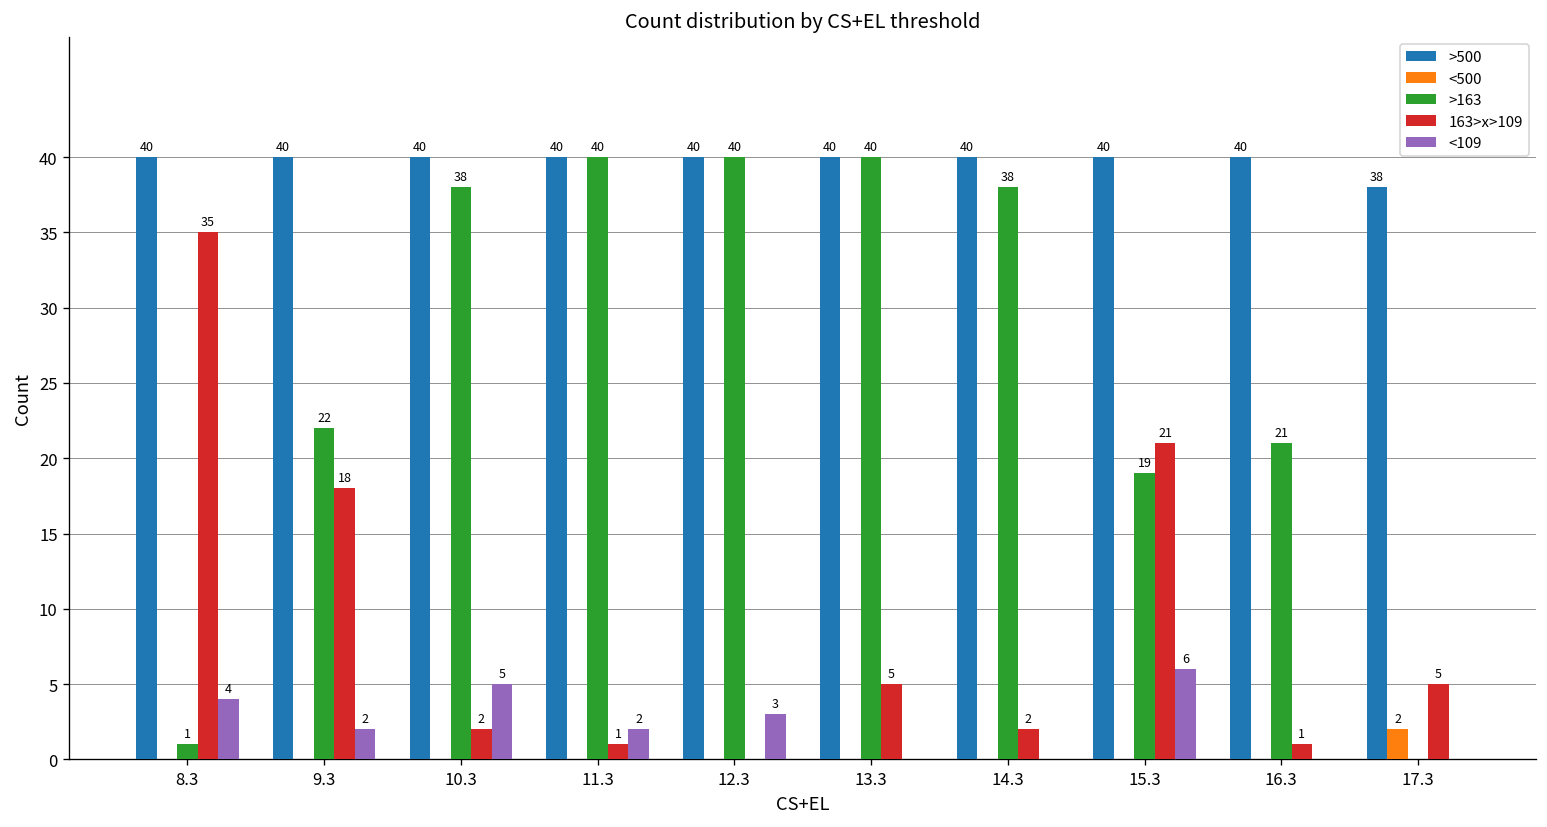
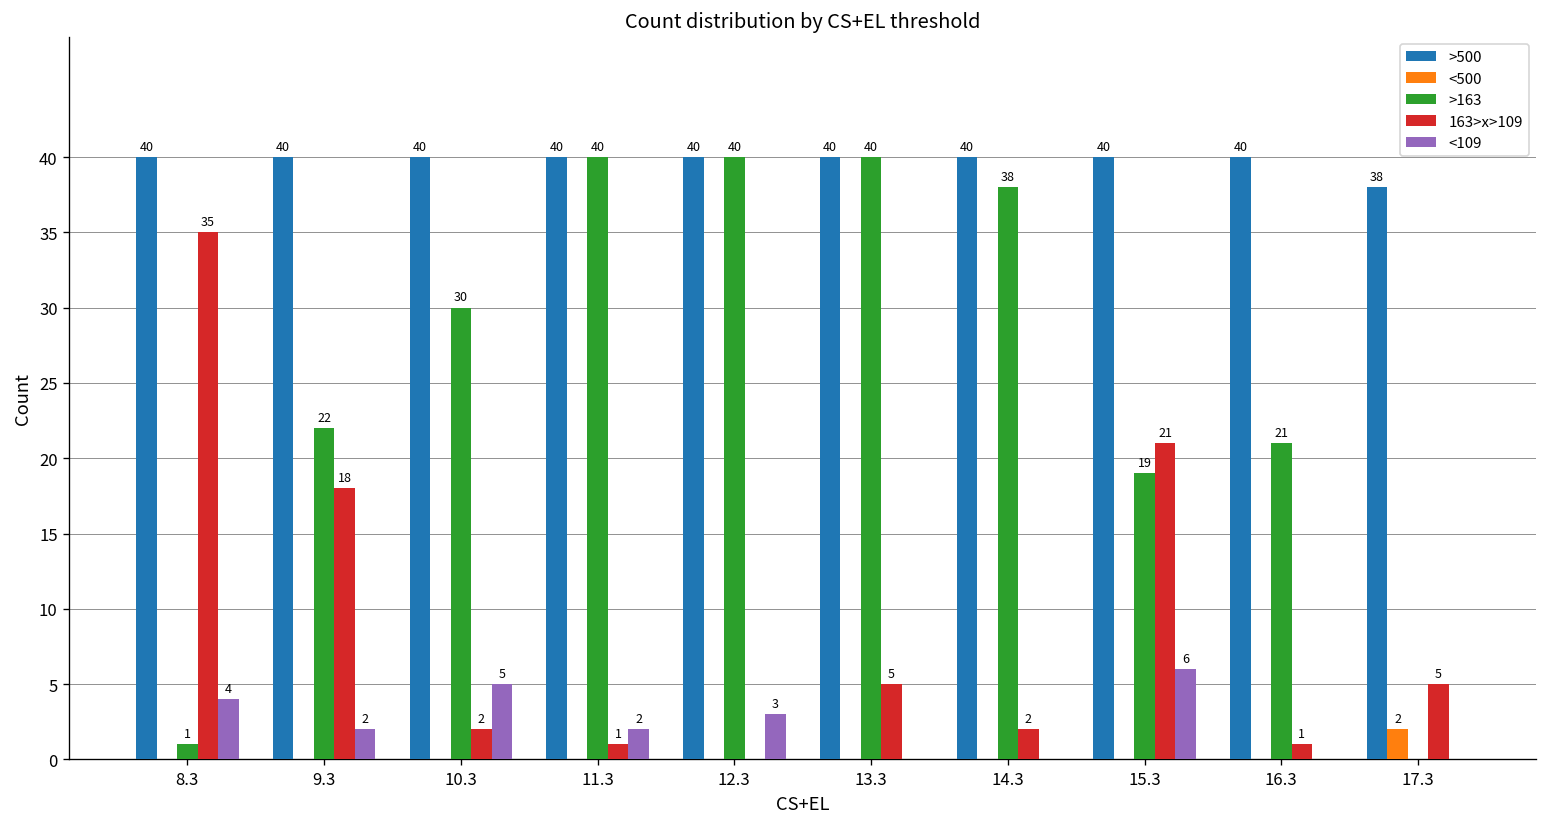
>163, 10.3: 38 -> 30
